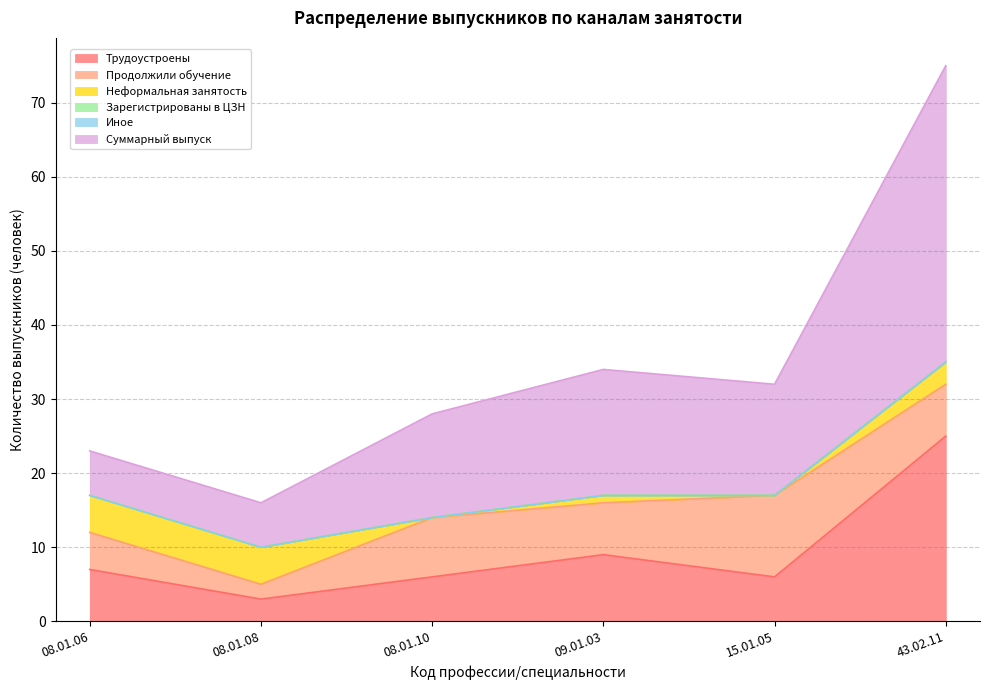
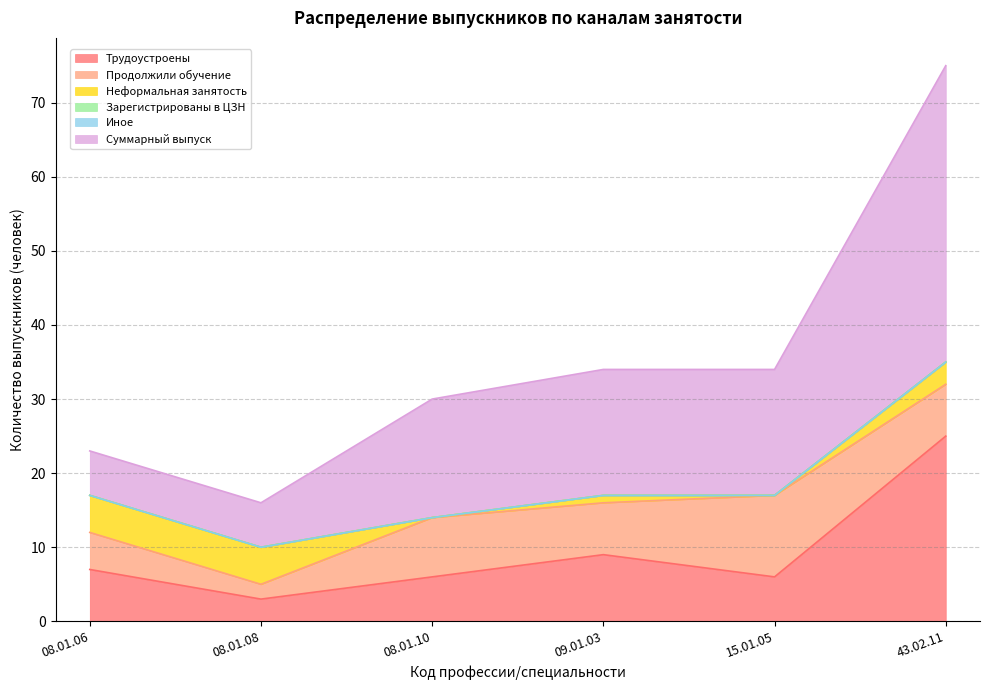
Суммарный выпуск, 08.01.10: 14 -> 16
Суммарный выпуск, 15.01.05: 15 -> 17
